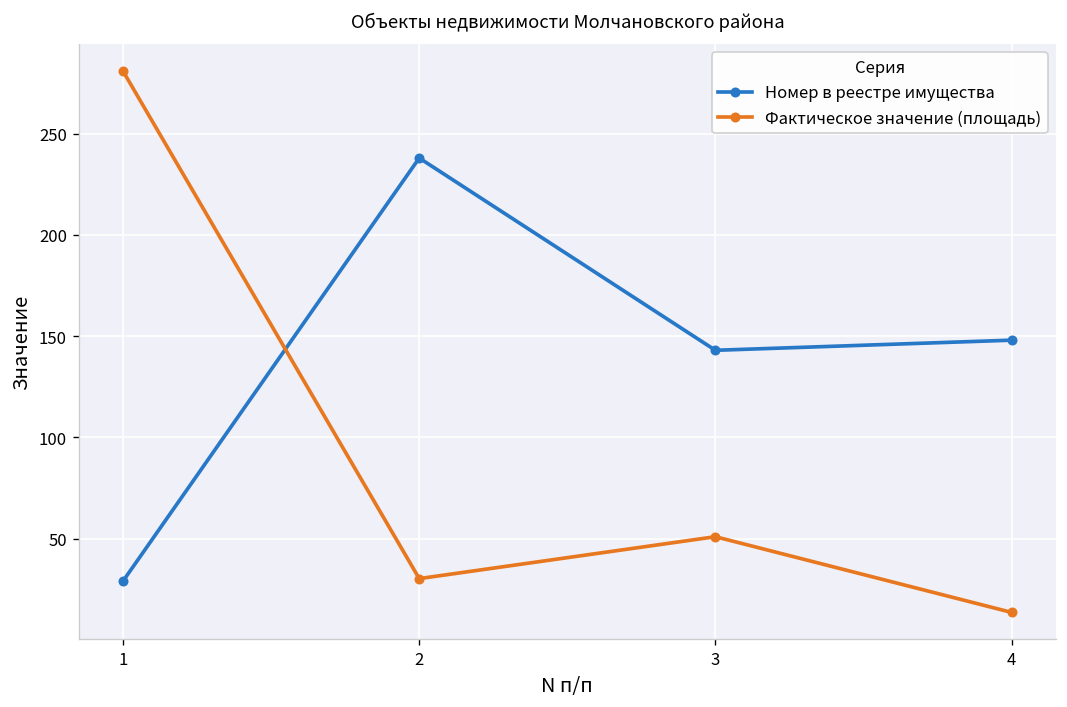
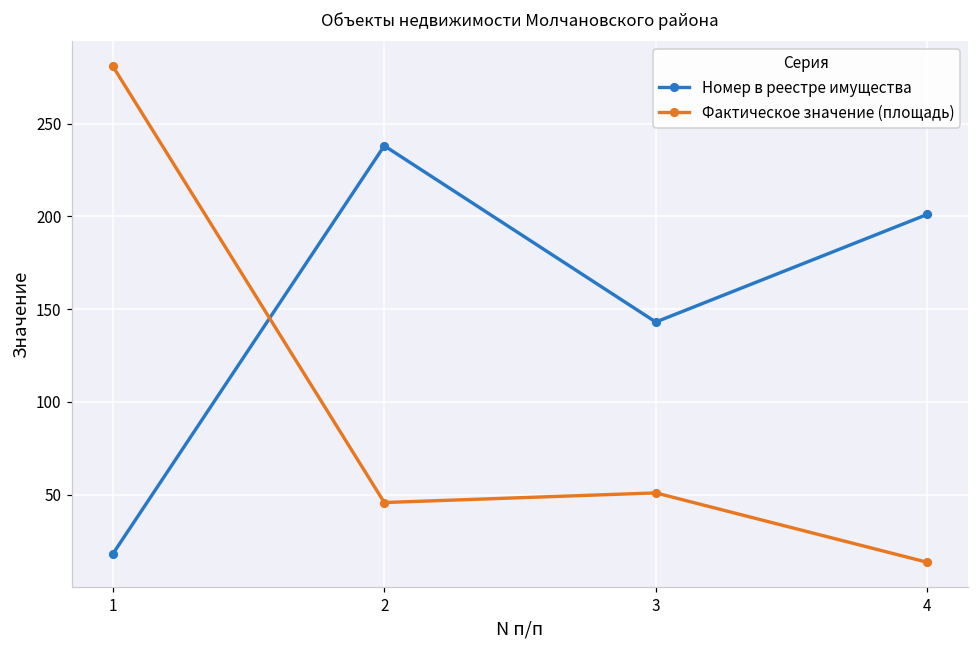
Номер в реестре имущества, 1: 29 -> 18
Фактическое значение (площадь), 2: 30 -> 46
Номер в реестре имущества, 4: 148 -> 201
